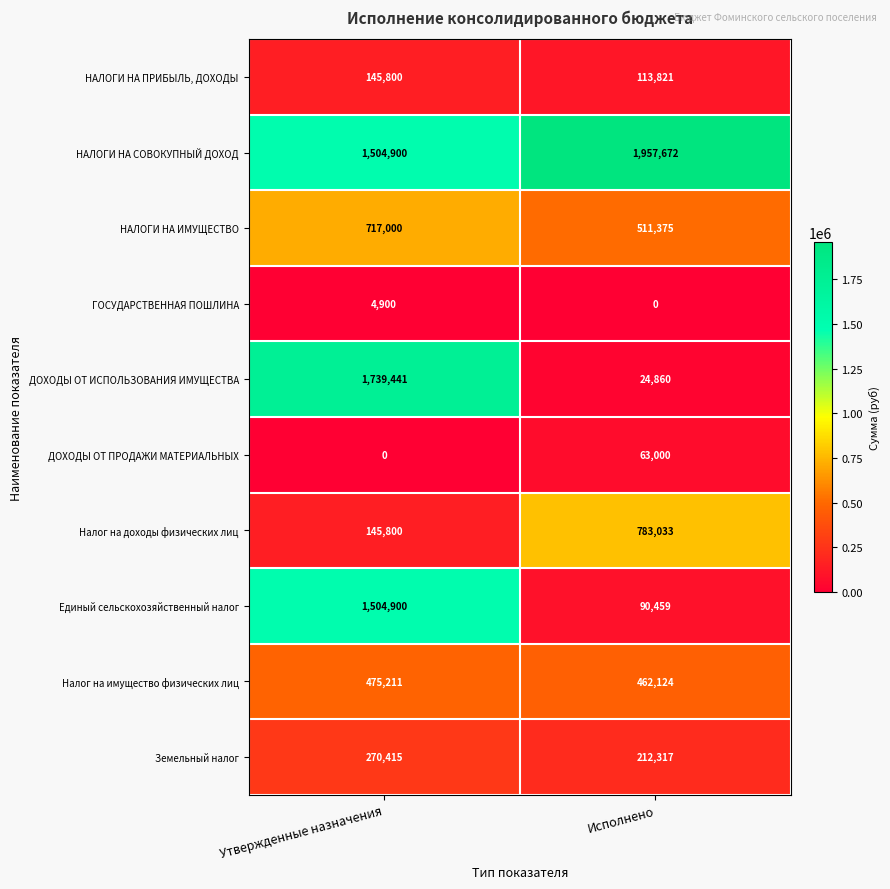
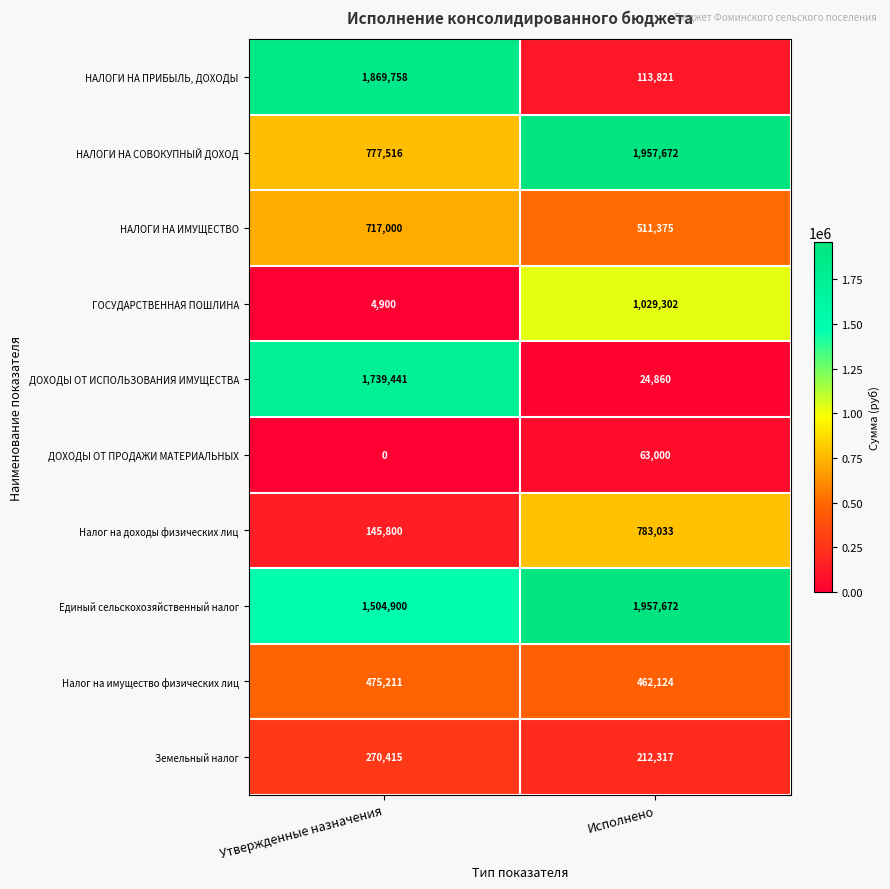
НАЛОГИ НА ПРИБЫЛЬ, ДОХОДЫ, Утвержденные назначения: 145,800 -> 1,869,758
НАЛОГИ НА СОВОКУПНЫЙ ДОХОД, Утвержденные назначения: 1,504,900 -> 777,516
ГОСУДАРСТВЕННАЯ ПОШЛИНА, Исполнено: 0 -> 1,029,302
Единый сельскохозяйственный налог, Исполнено: 90,459 -> 1,957,672
